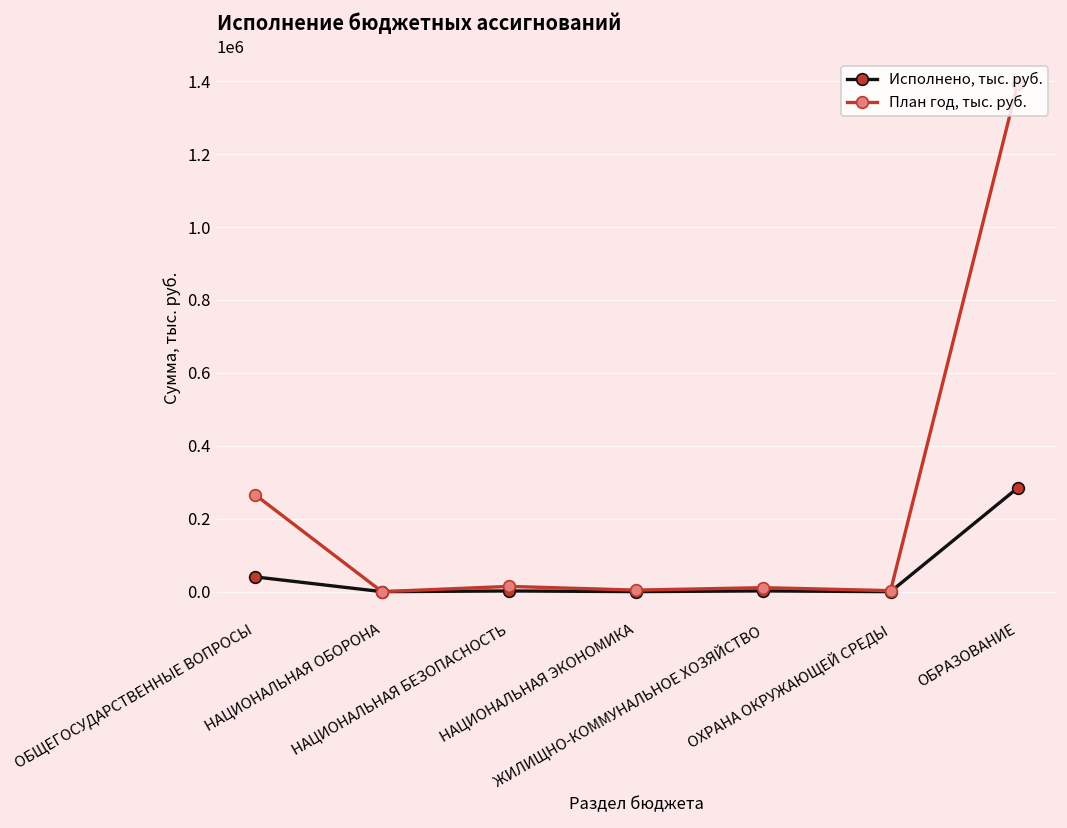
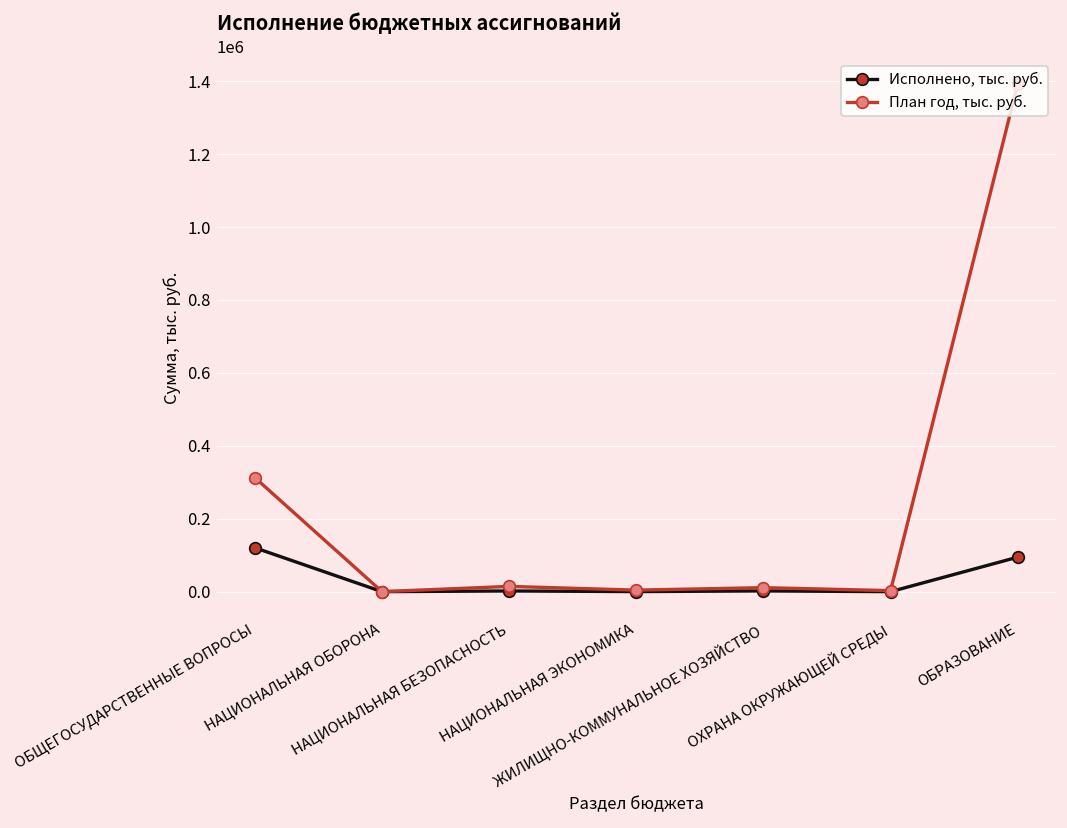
Исполнено, тыс. руб., ОБЩЕГОСУДАРСТВЕННЫЕ ВОПРОСЫ: 40000 -> 120000
План год, тыс. руб., ОБЩЕГОСУДАРСТВЕННЫЕ ВОПРОСЫ: 270000 -> 310000
Исполнено, тыс. руб., ОБРАЗОВАНИЕ: 280000 -> 90000
